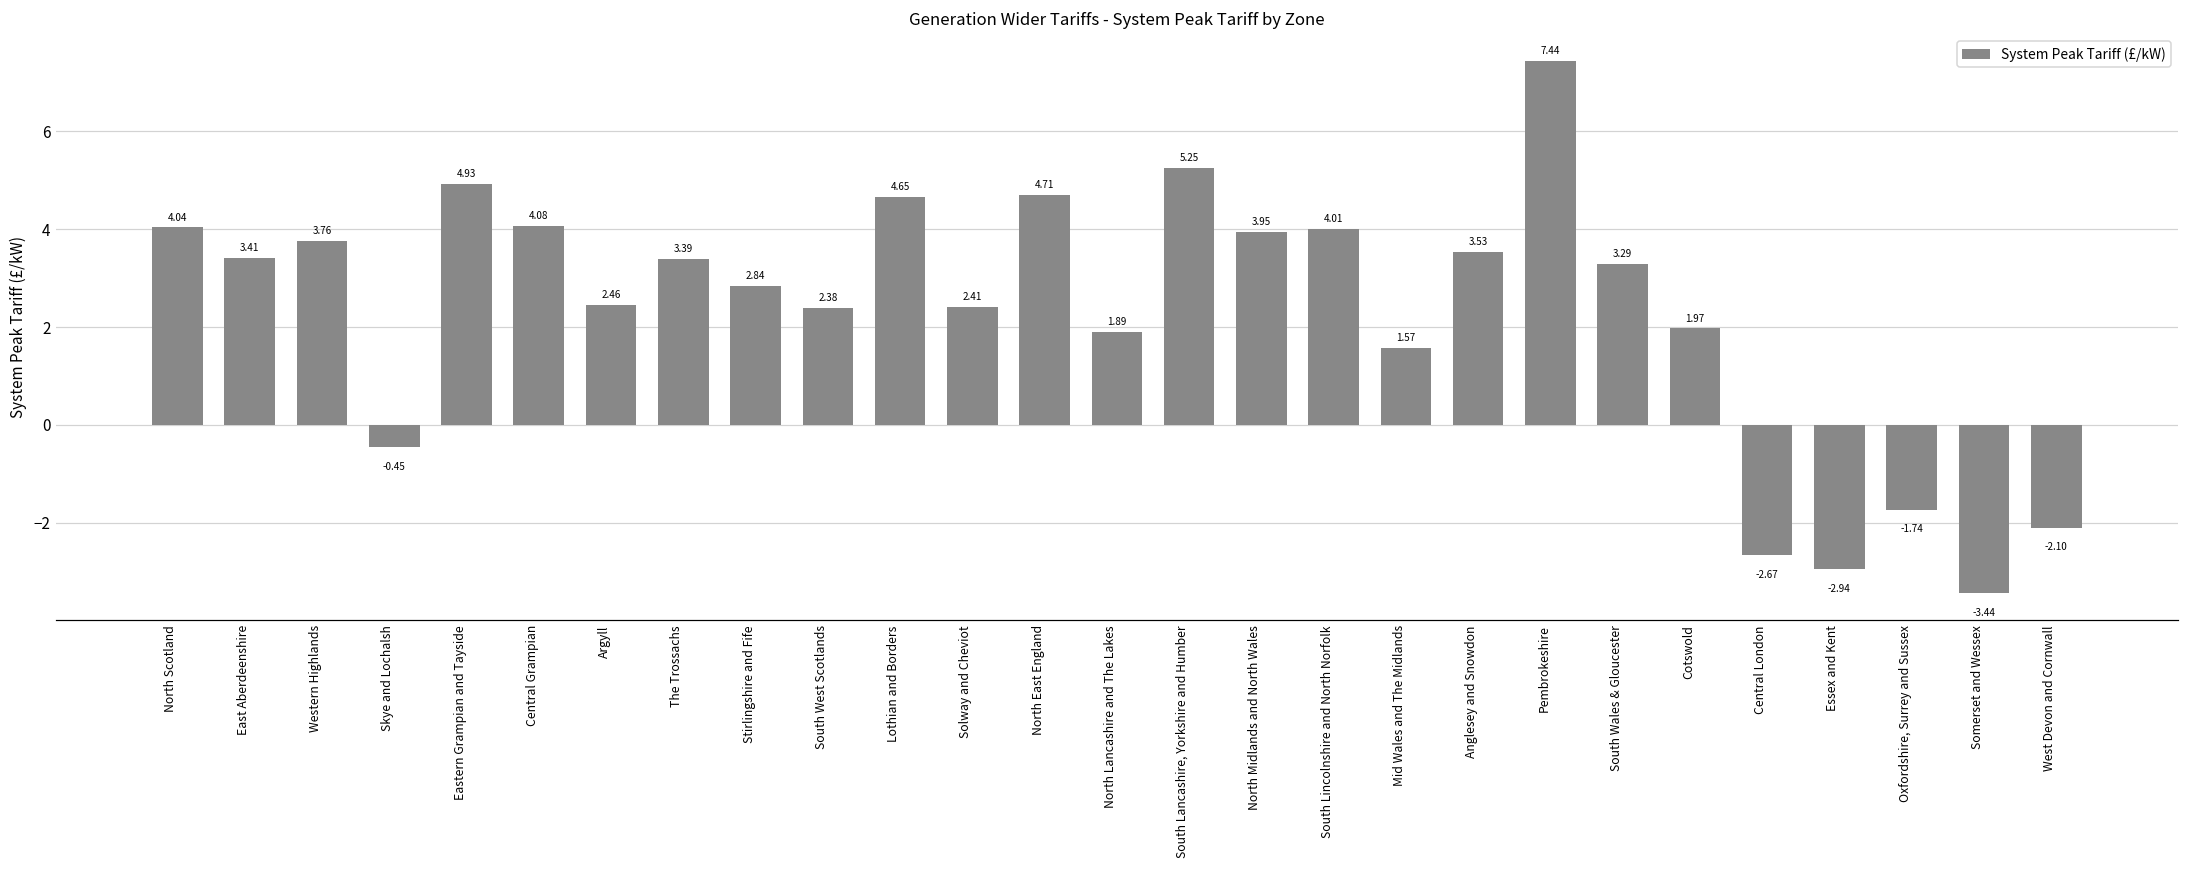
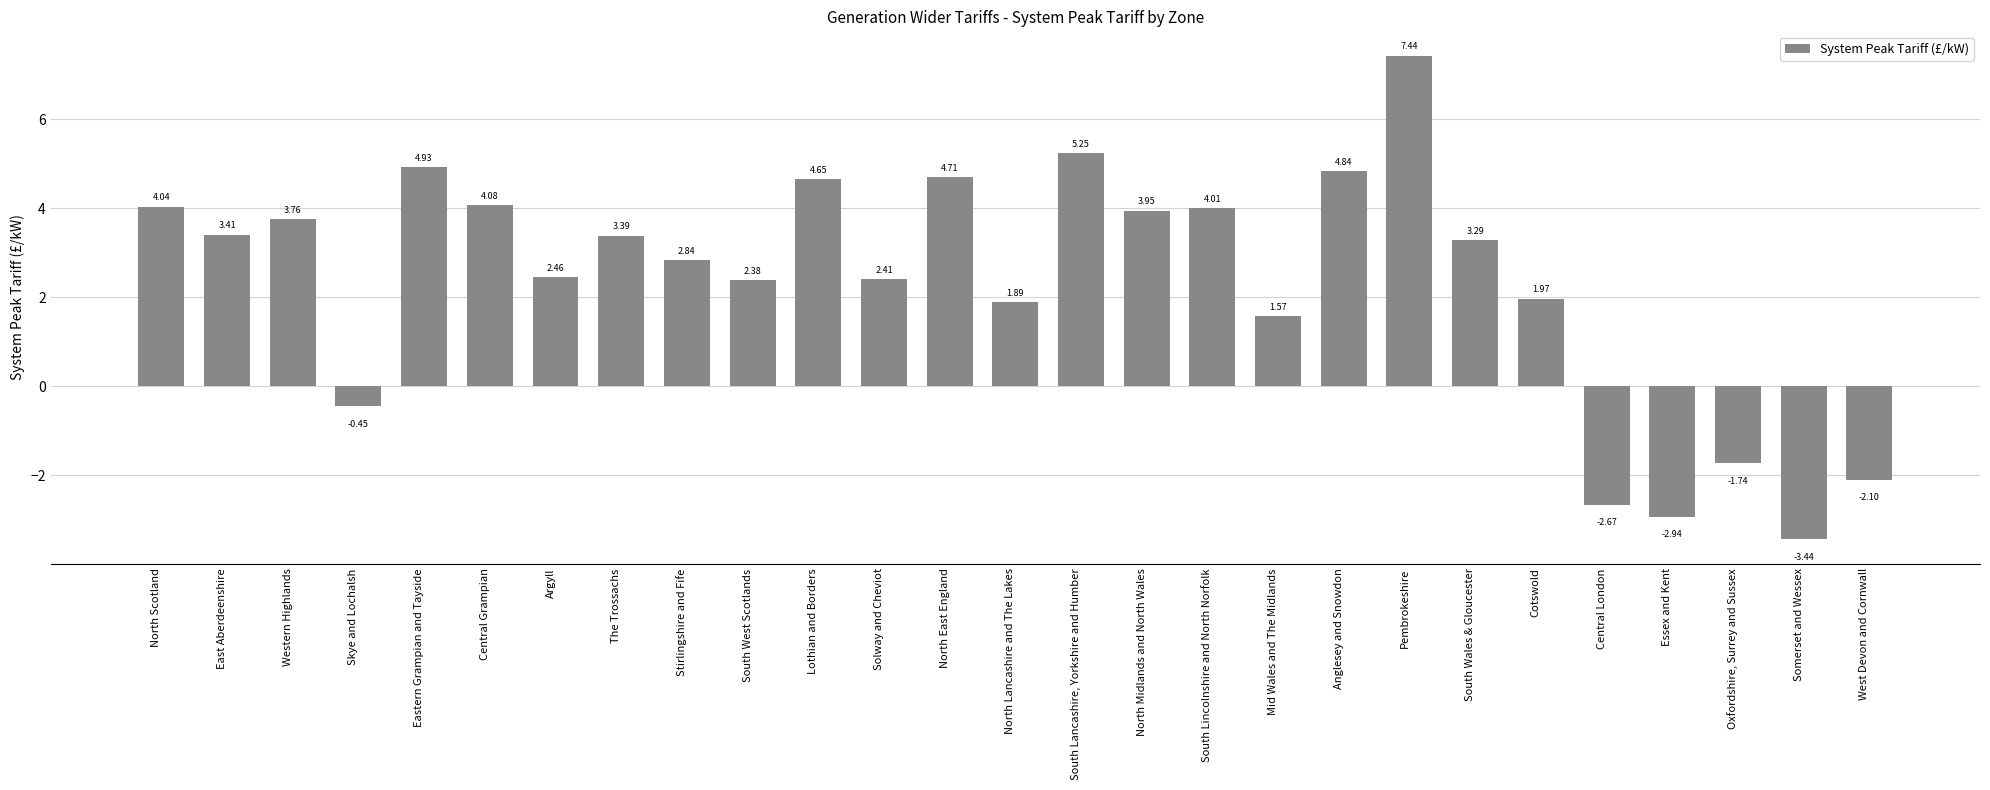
Anglesey and Snowdon: 3.53 -> 4.84
